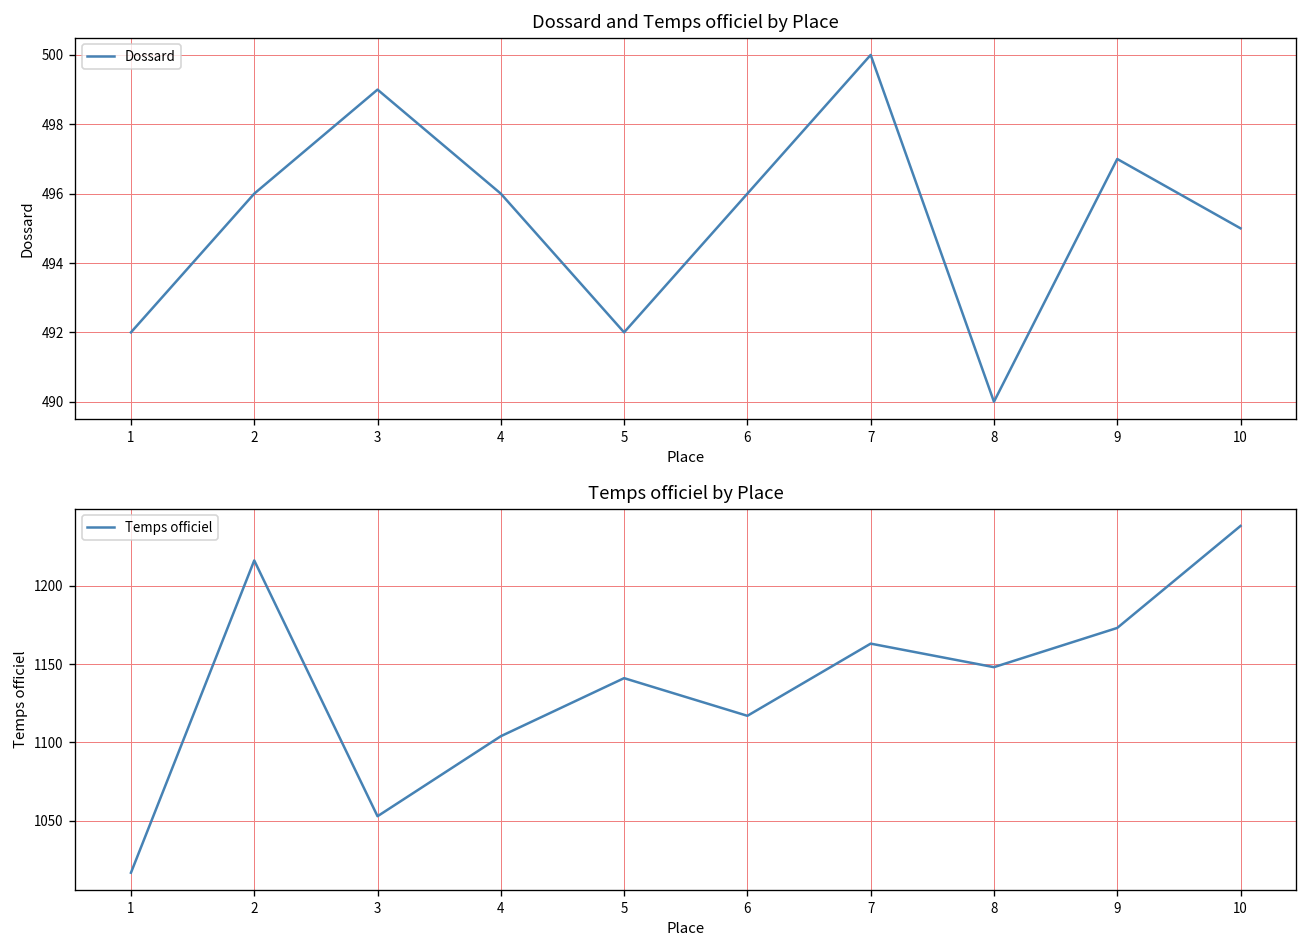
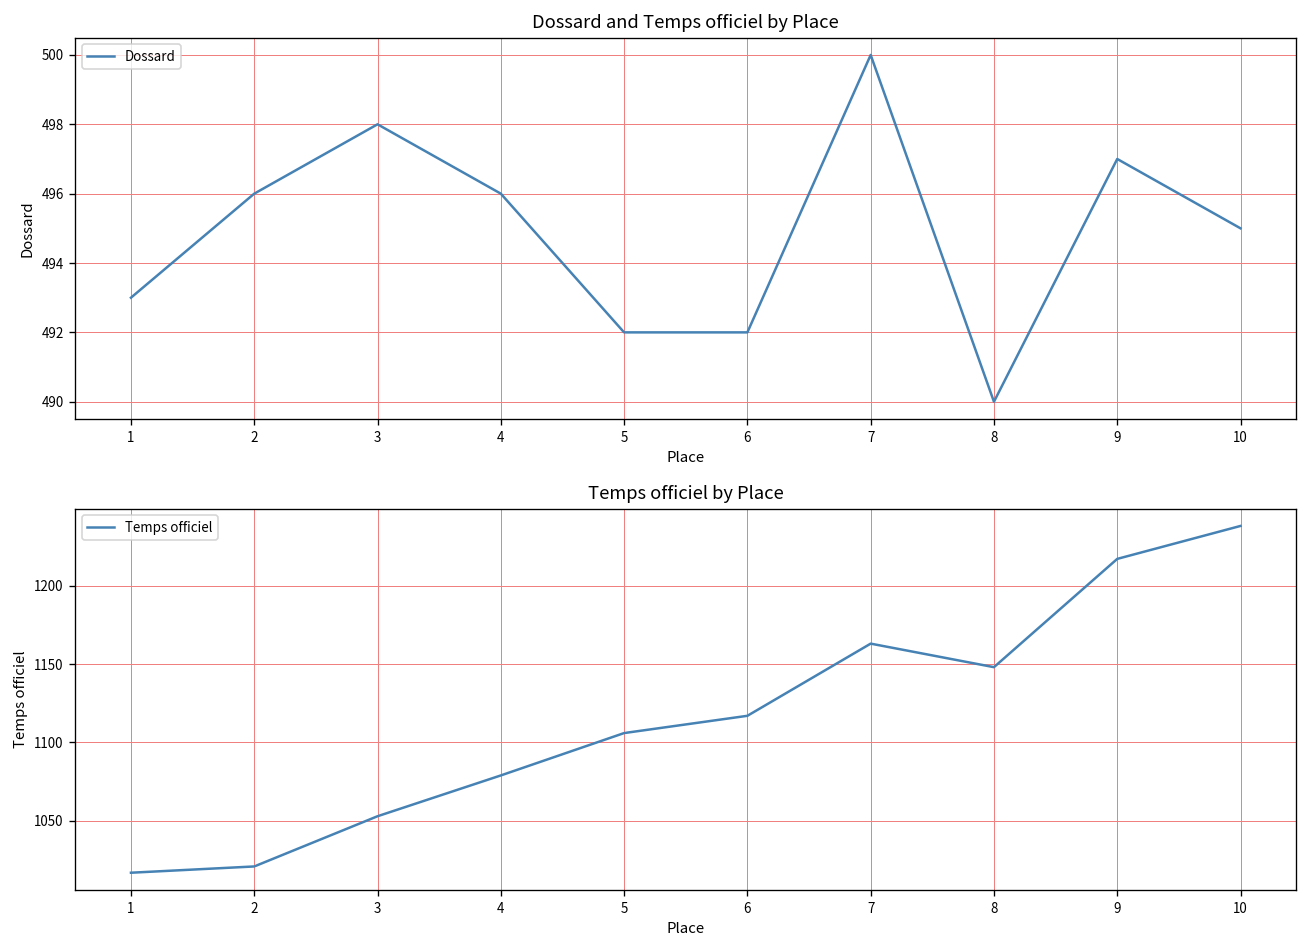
Dossard and Temps officiel by Place, 1: 492 -> 493
Dossard and Temps officiel by Place, 3: 499 -> 498
Dossard and Temps officiel by Place, 6: 496 -> 492
Temps officiel by Place, 2: 1216 -> 1021
Temps officiel by Place, 4: 1104 -> 1079
Temps officiel by Place, 5: 1141 -> 1106
Temps officiel by Place, 9: 1173 -> 1217
